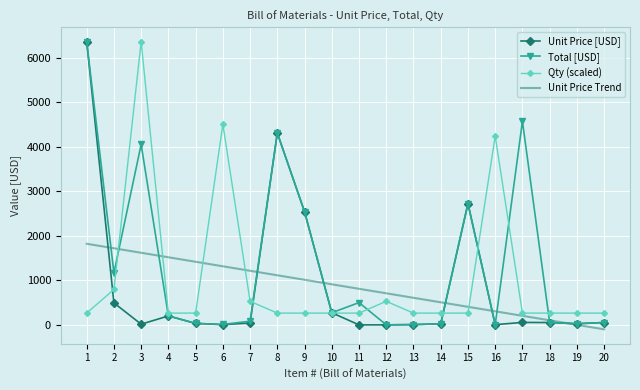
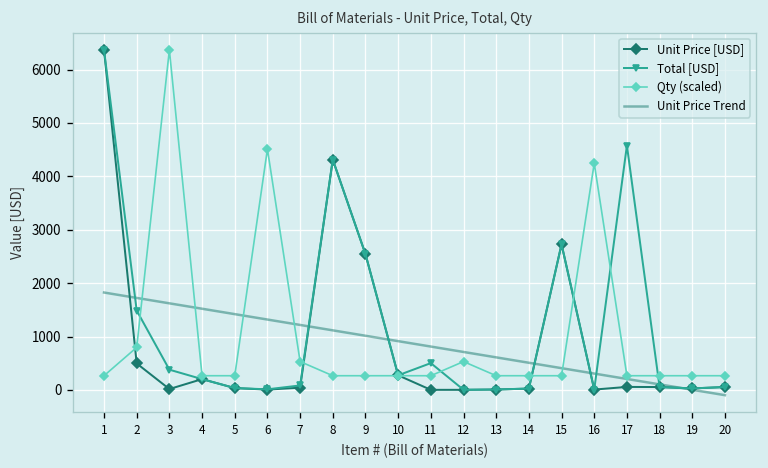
Total [USD], 2: 1200 -> 1500
Total [USD], 3: 4100 -> 400
